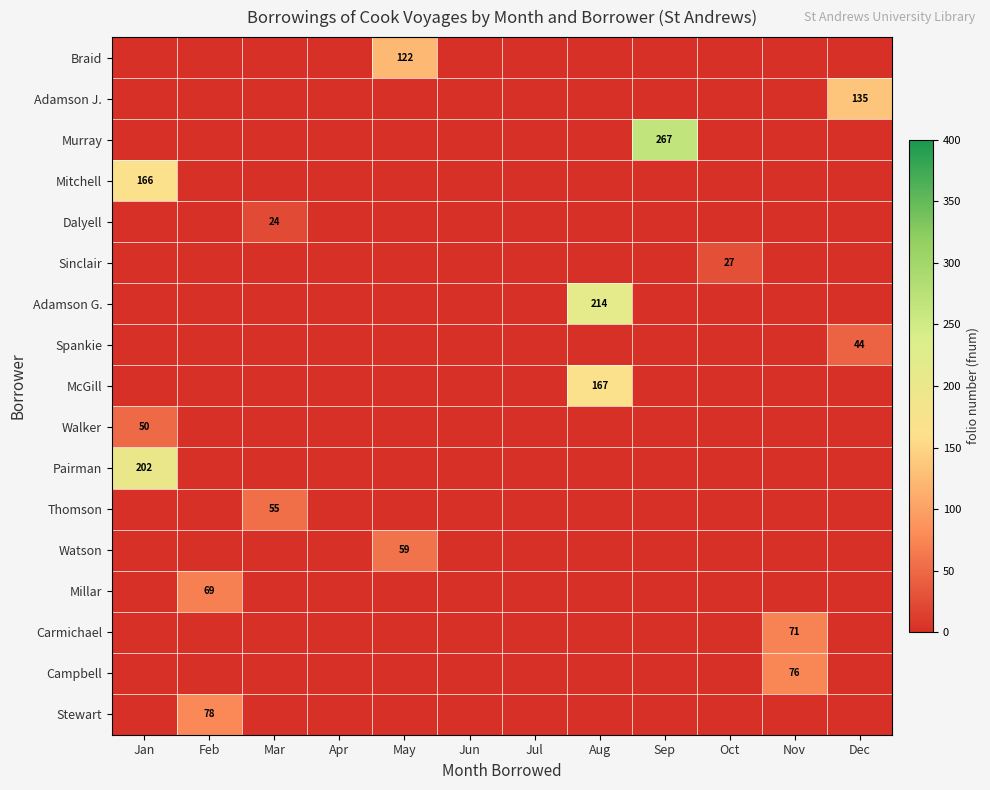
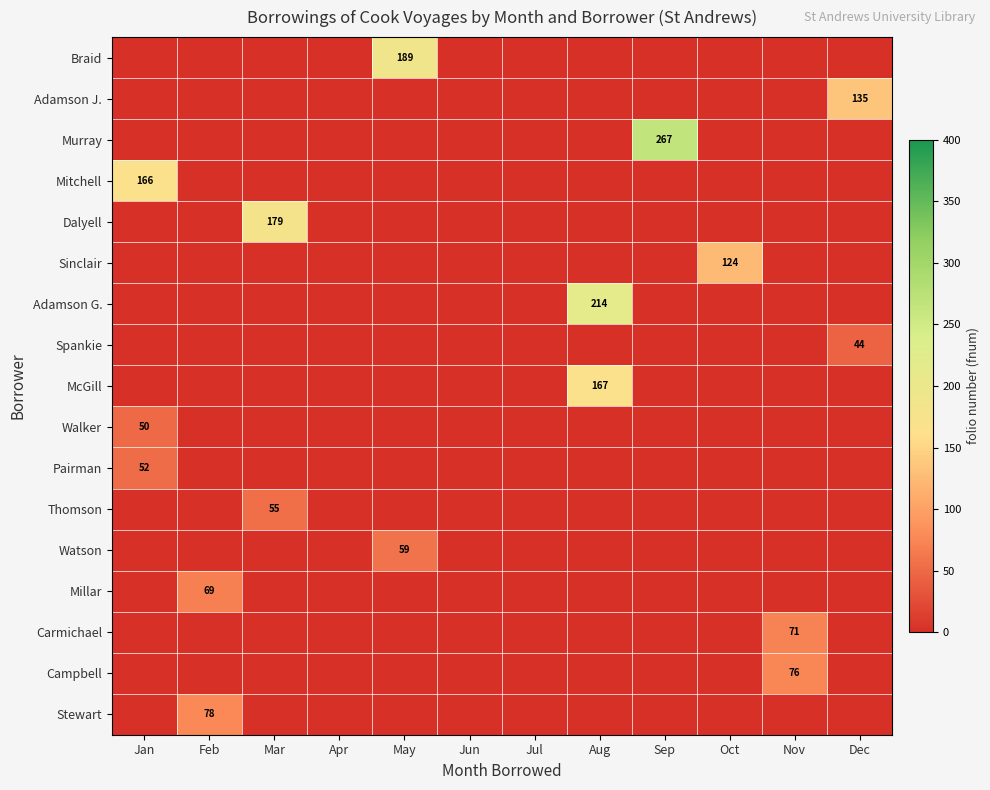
Braid, May: 122 -> 189
Dalyell, Mar: 24 -> 179
Sinclair, Oct: 27 -> 124
Pairman, Jan: 202 -> 52
